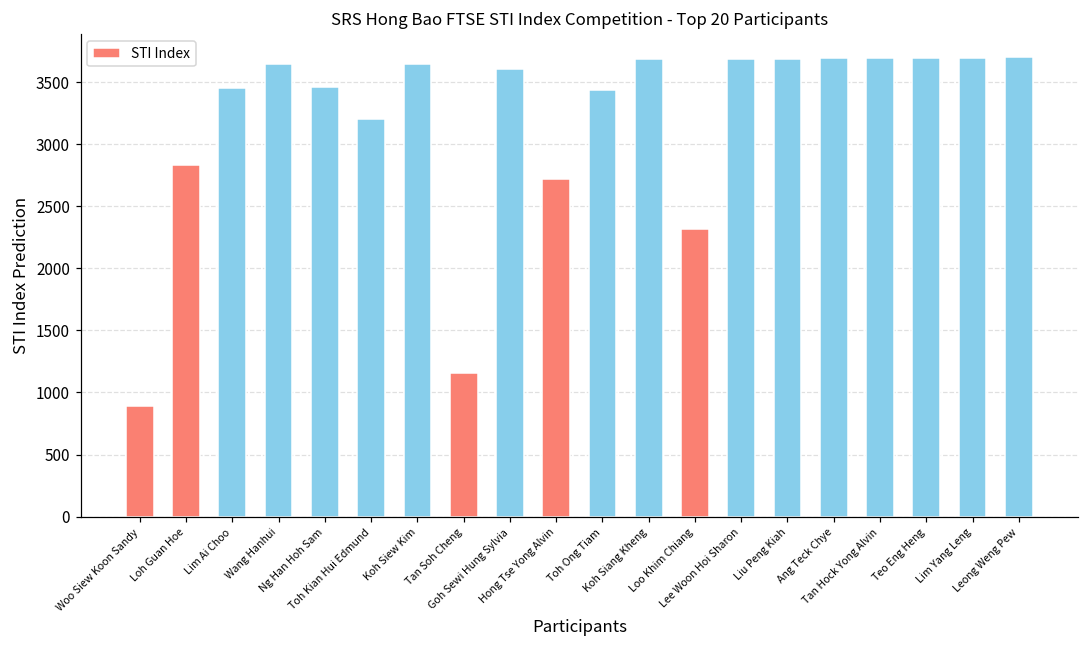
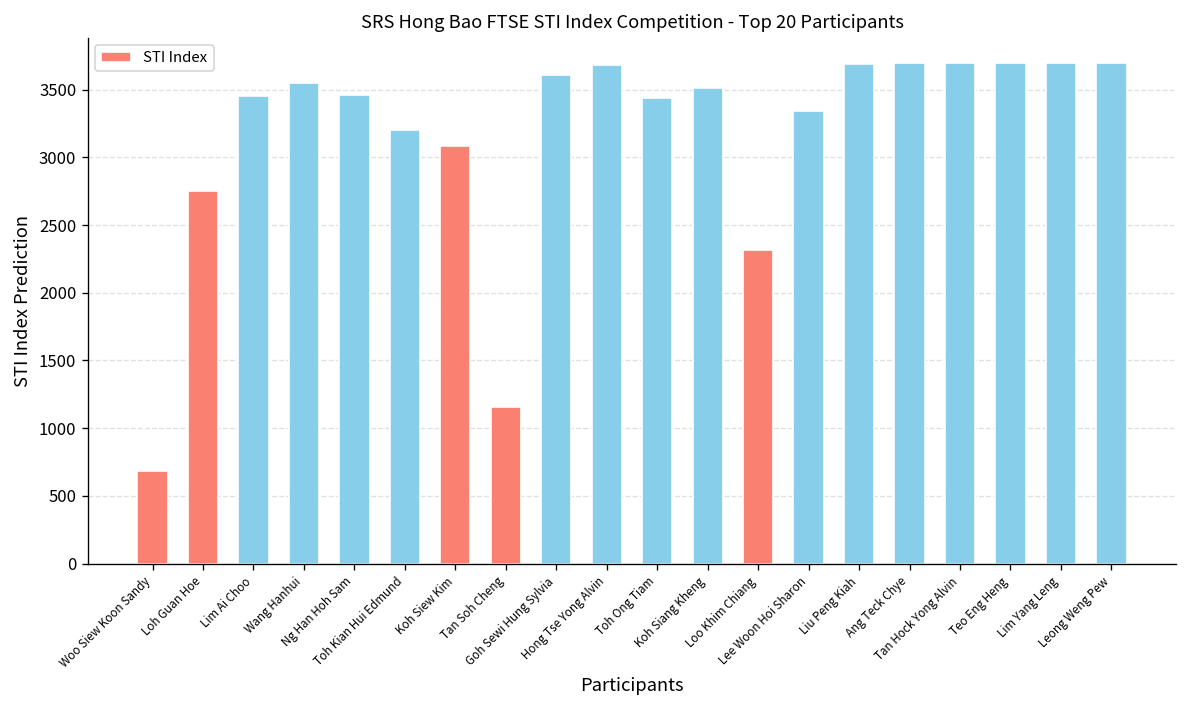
Woo Siew Koon Sandy: 890 -> 690
Loh Guan Hoe: 2840 -> 2750
Wang Hanhui: 3650 -> 3550
Koh Siew Kim: 3650 -> 3090
Hong Tse Yong Alvin: 2720 -> 3680
Koh Siang Kheng: 3690 -> 3510
Lee Woon Hoi Sharon: 3690 -> 3340
